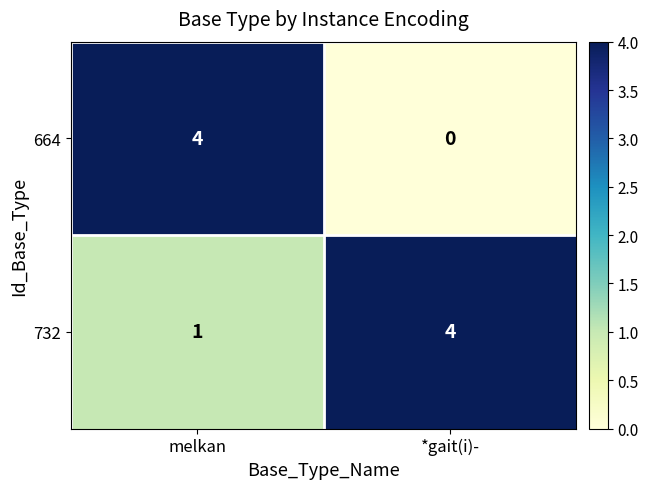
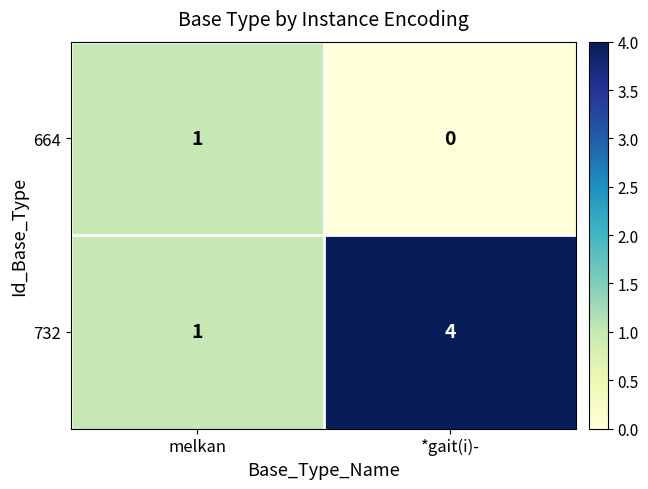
664, melkan: 4 -> 1
